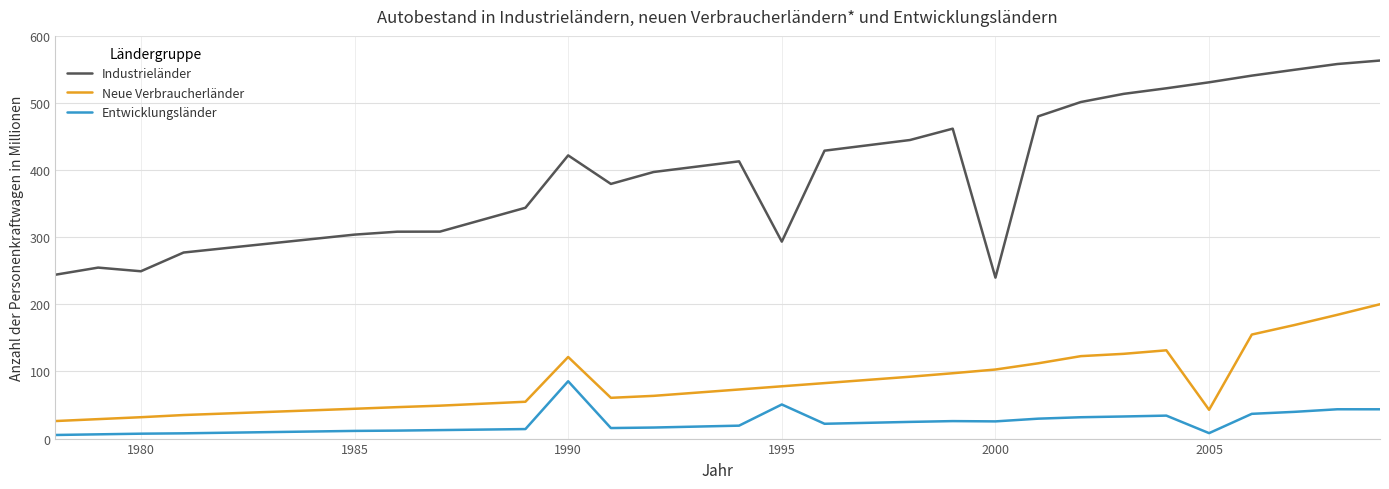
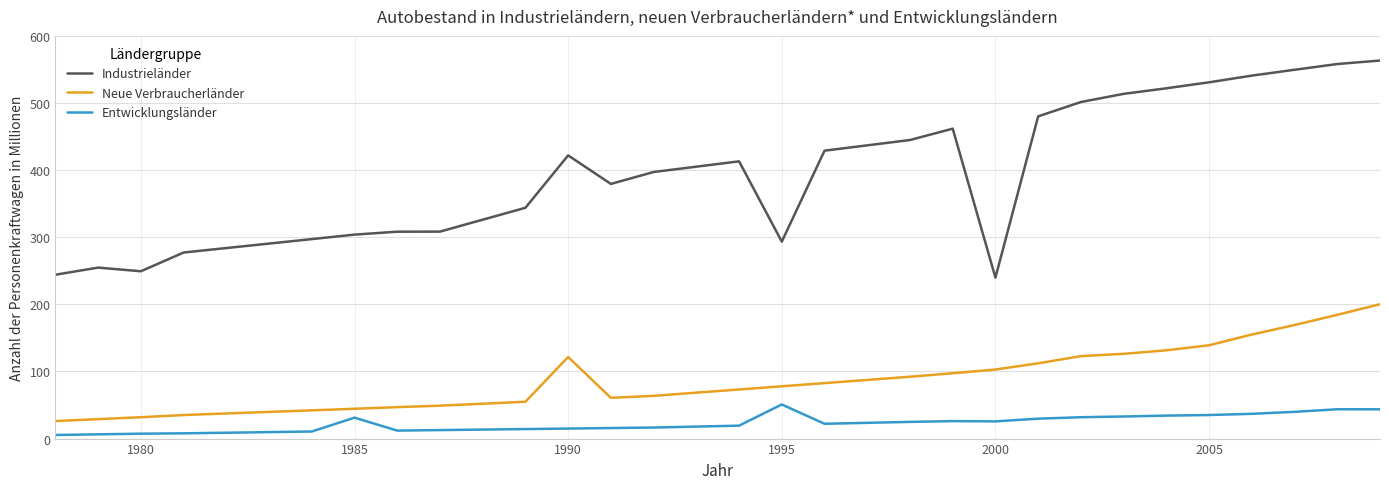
Entwicklungsländer, 1985: 10 -> 30
Entwicklungsländer, 1990: 90 -> 10
Neue Verbraucherländer, 2005: 40 -> 140
Entwicklungsländer, 2005: 10 -> 40
